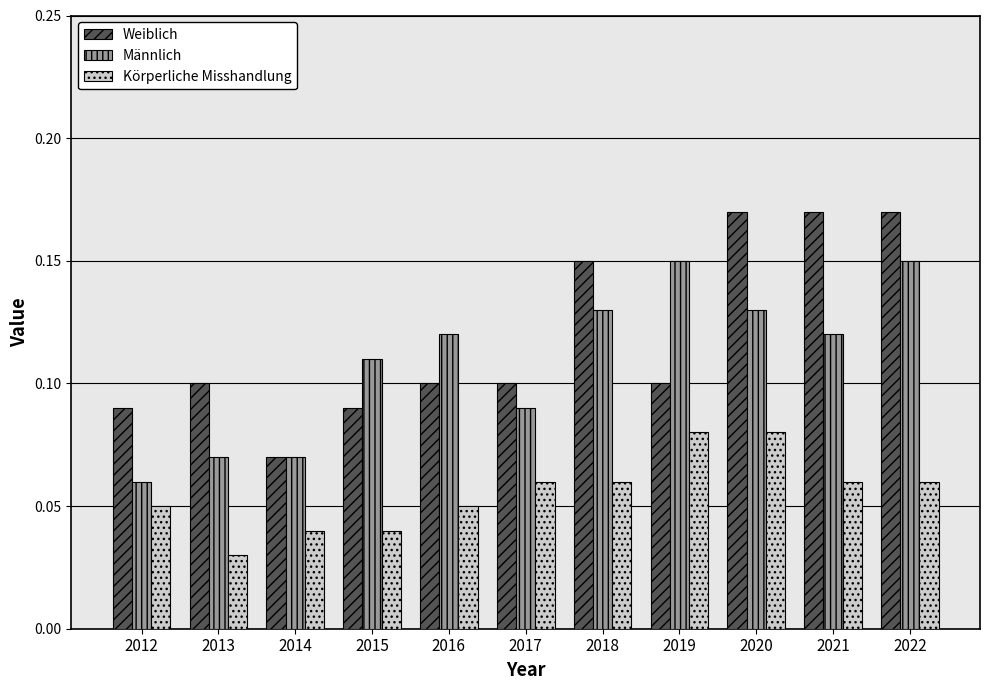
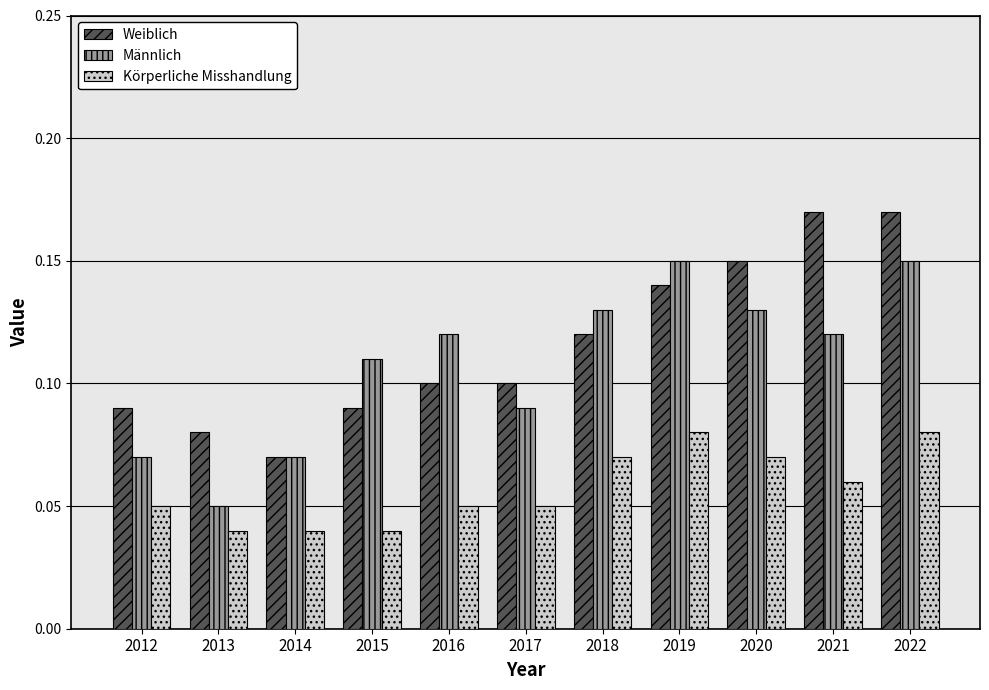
Männlich, 2012: 0.06 -> 0.07
Weiblich, 2013: 0.10 -> 0.08
Männlich, 2013: 0.07 -> 0.05
Körperliche Misshandlung, 2013: 0.03 -> 0.04
Körperliche Misshandlung, 2017: 0.06 -> 0.05
Weiblich, 2018: 0.15 -> 0.12
Körperliche Misshandlung, 2018: 0.06 -> 0.07
Weiblich, 2019: 0.10 -> 0.14
Weiblich, 2020: 0.17 -> 0.15
Körperliche Misshandlung, 2020: 0.08 -> 0.07
Körperliche Misshandlung, 2022: 0.06 -> 0.08
